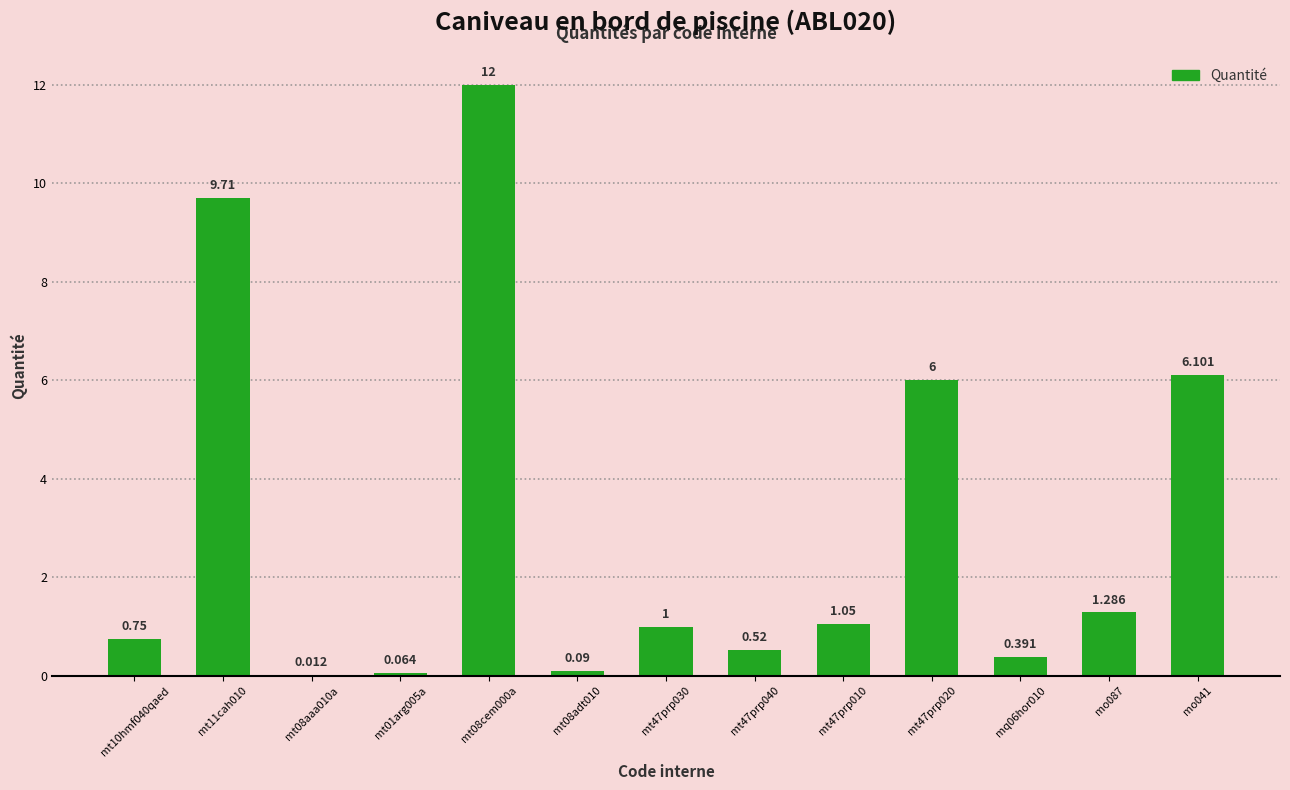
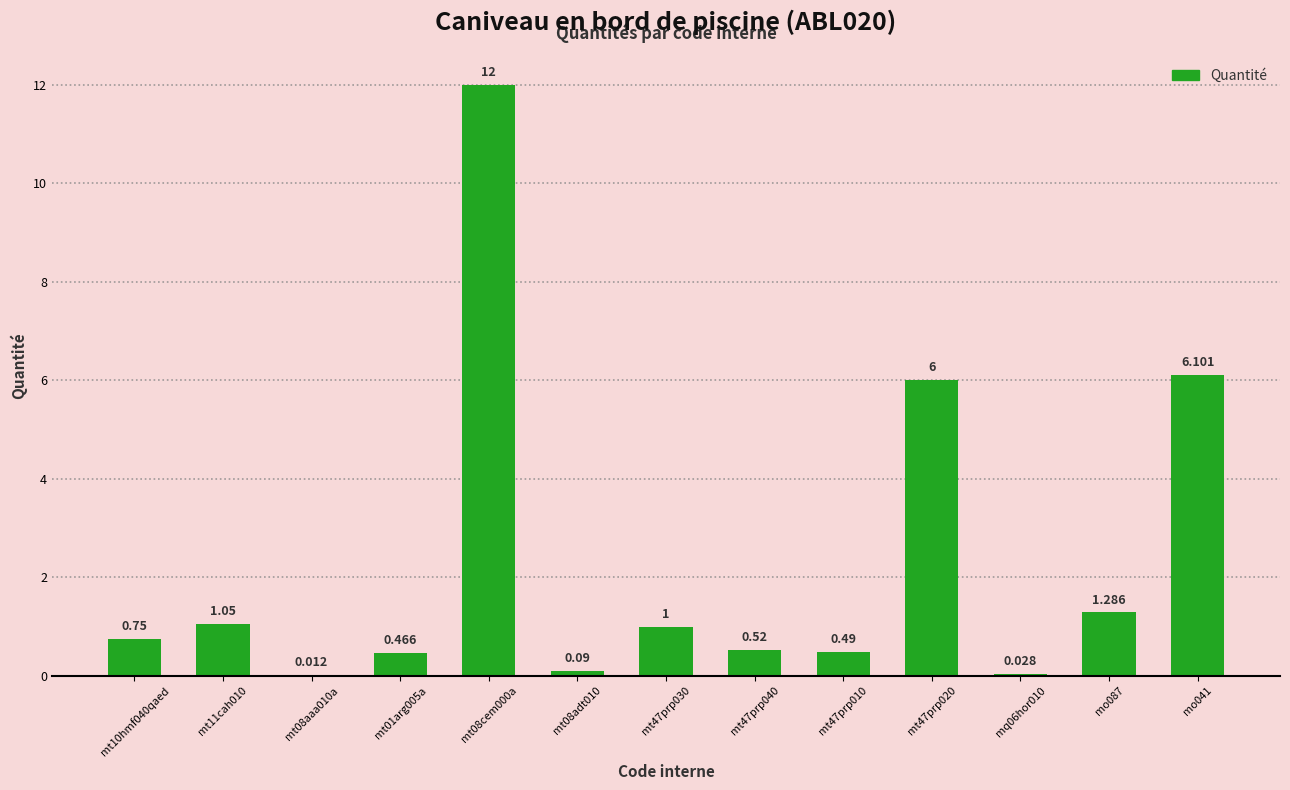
mt11cah010: 9.71 -> 1.05
mt01arg005a: 0.064 -> 0.466
mt47prp010: 1.05 -> 0.49
mq06hor010: 0.391 -> 0.028
